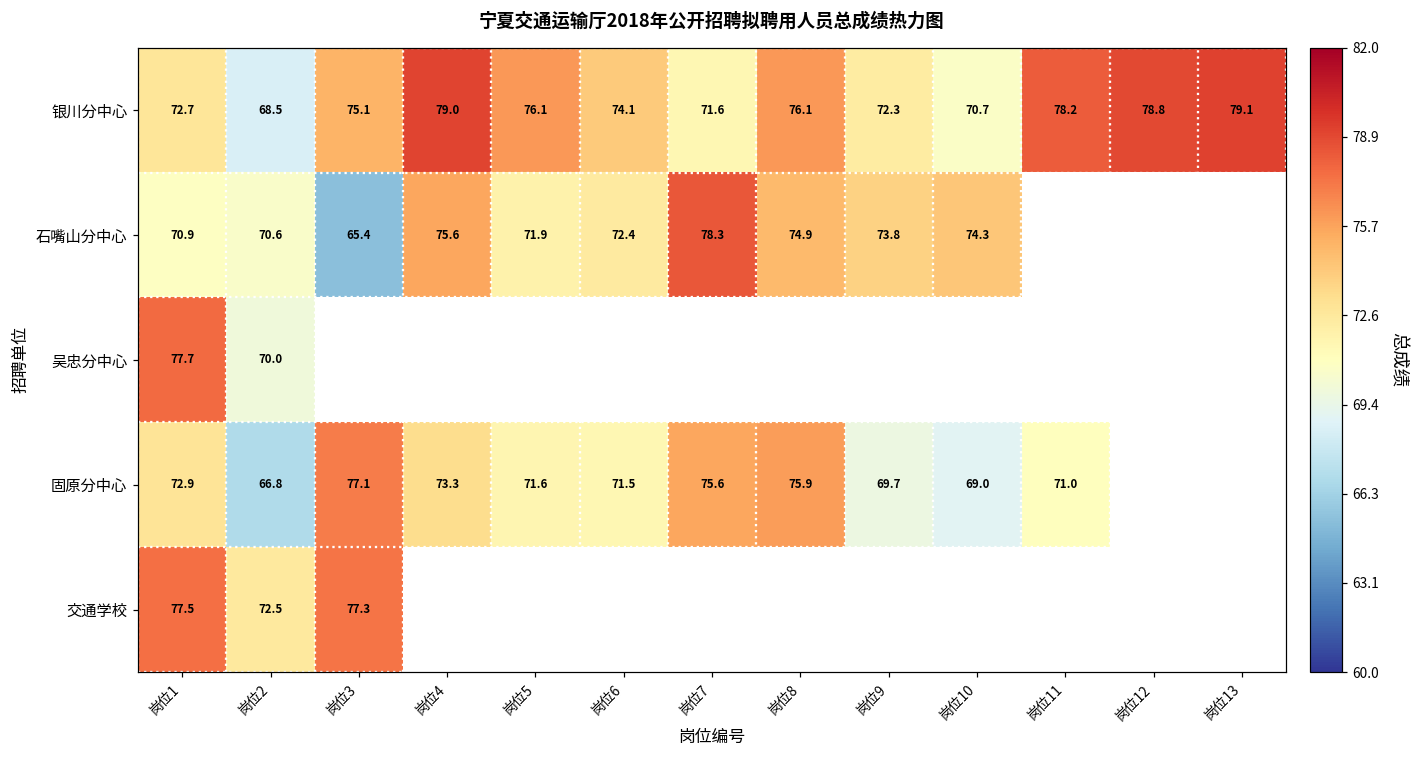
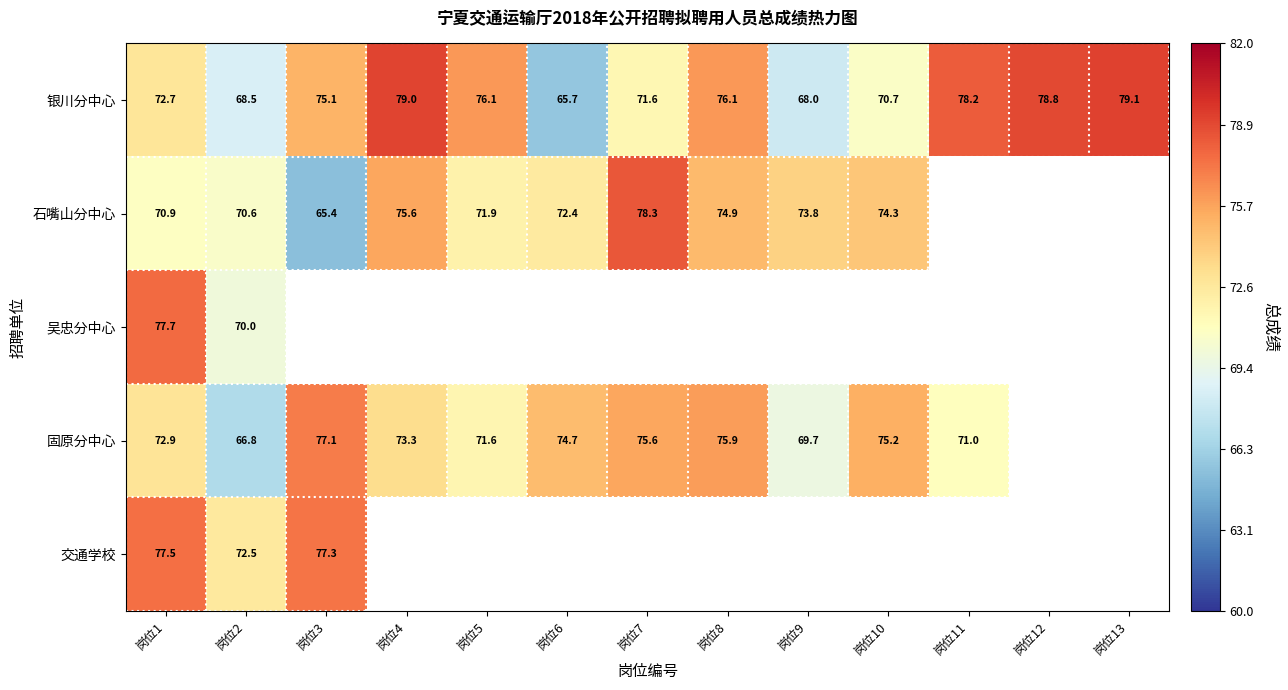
银川分中心, 岗位6: 74.1 -> 65.7
银川分中心, 岗位9: 72.3 -> 68.0
固原分中心, 岗位6: 71.5 -> 74.7
固原分中心, 岗位10: 69.0 -> 75.2
